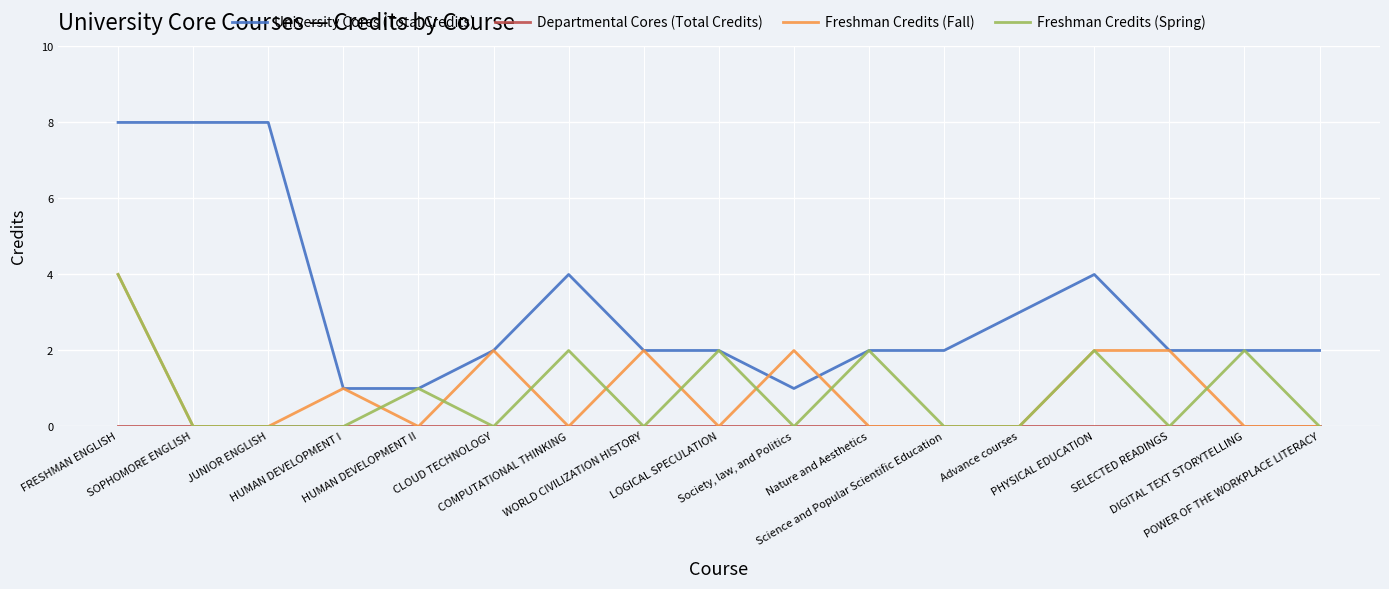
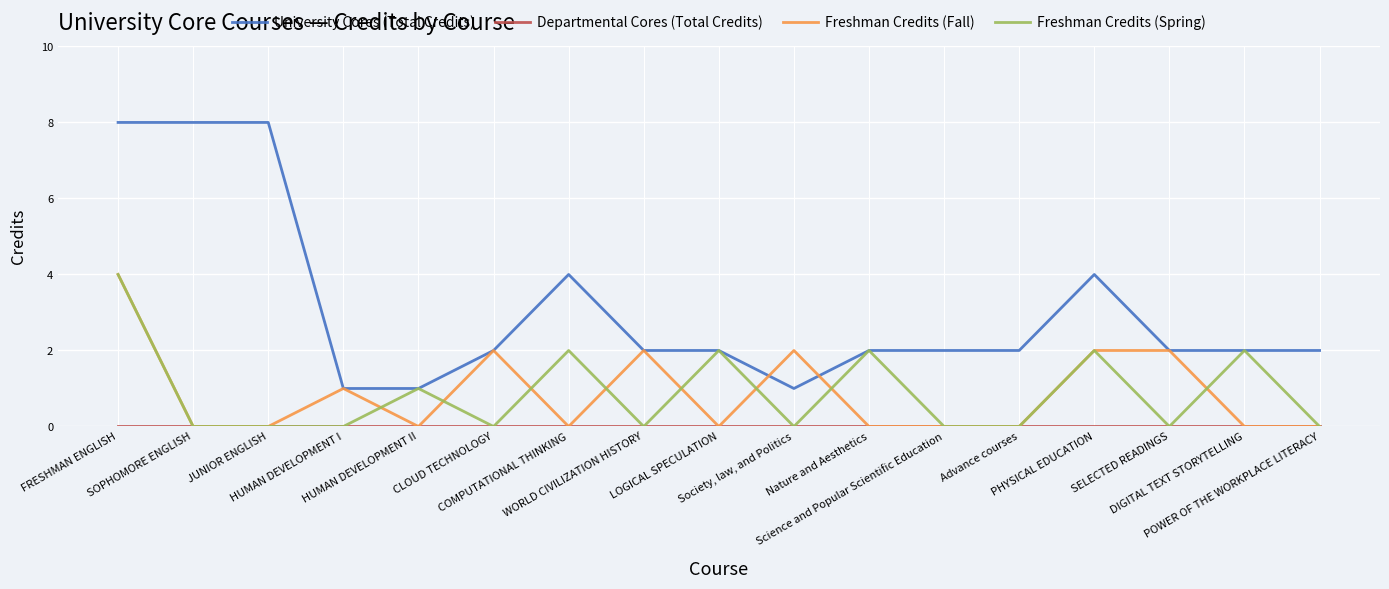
University Cores (Total Credits), Advance courses: 3 -> 2
